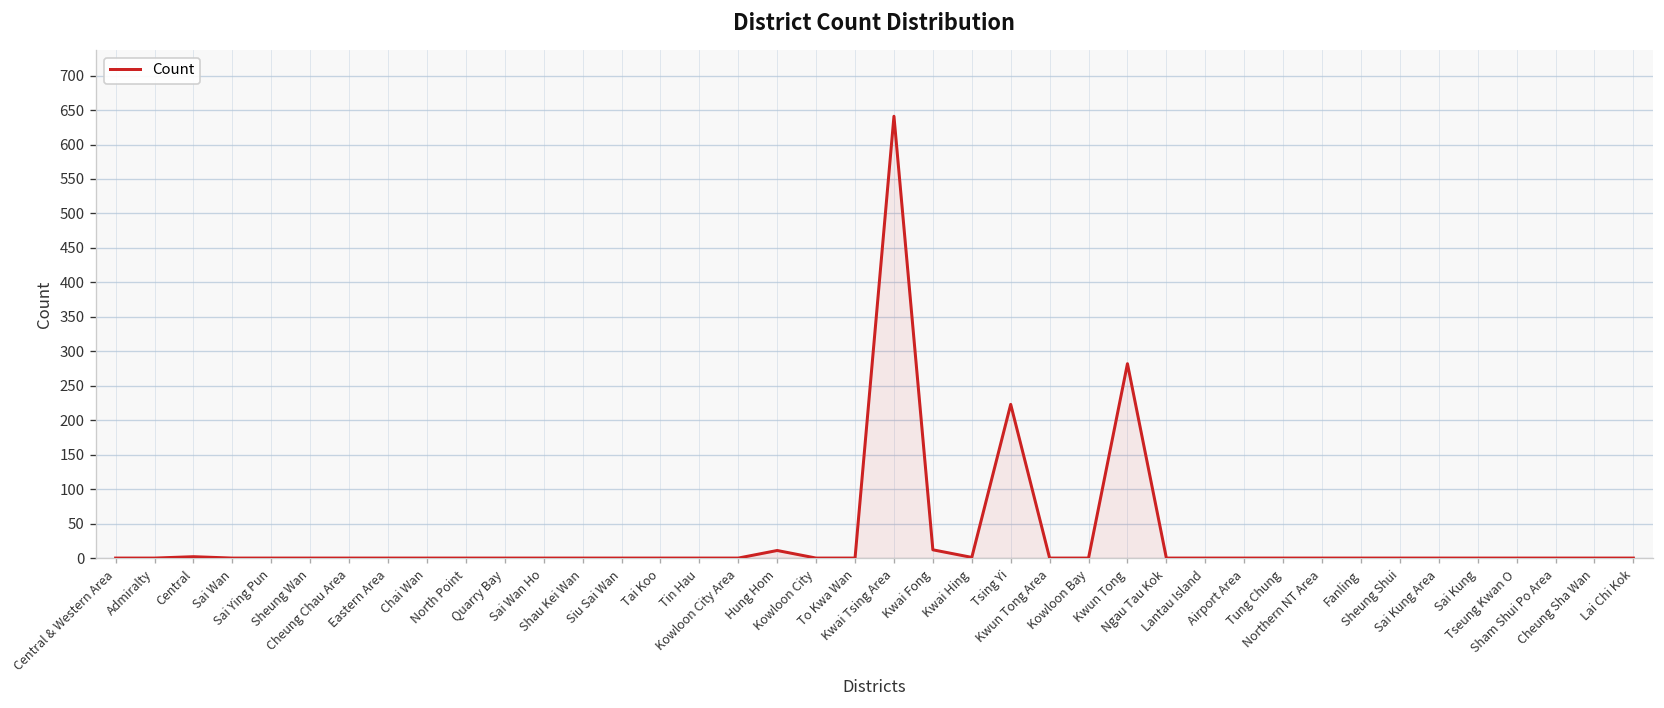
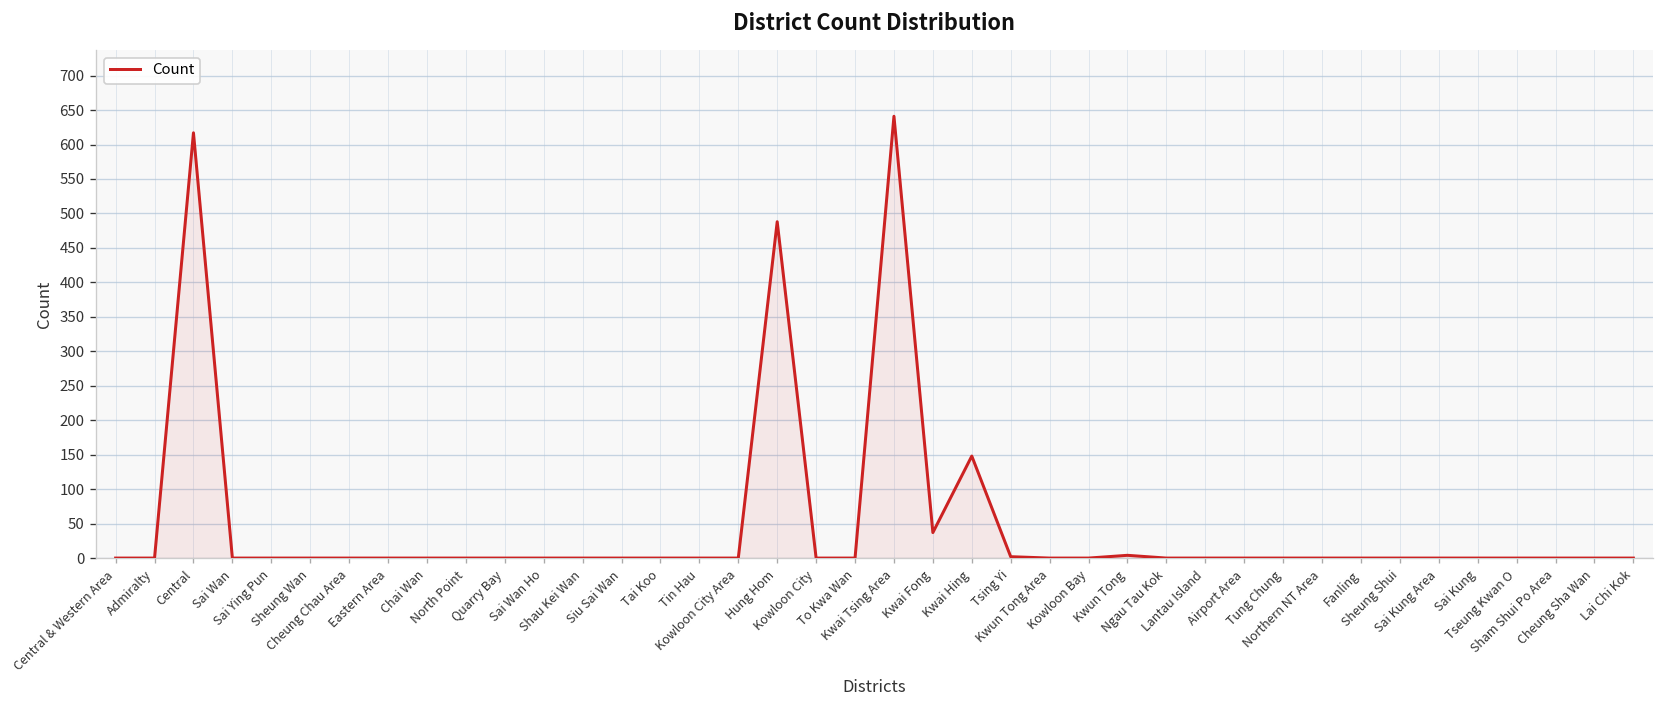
Central: 0 -> 620
Hung Hom: 10 -> 490
Kwai Fong: 10 -> 40
Kwai Hing: 0 -> 150
Tsing Yi: 220 -> 0
Kwun Tong: 280 -> 0
